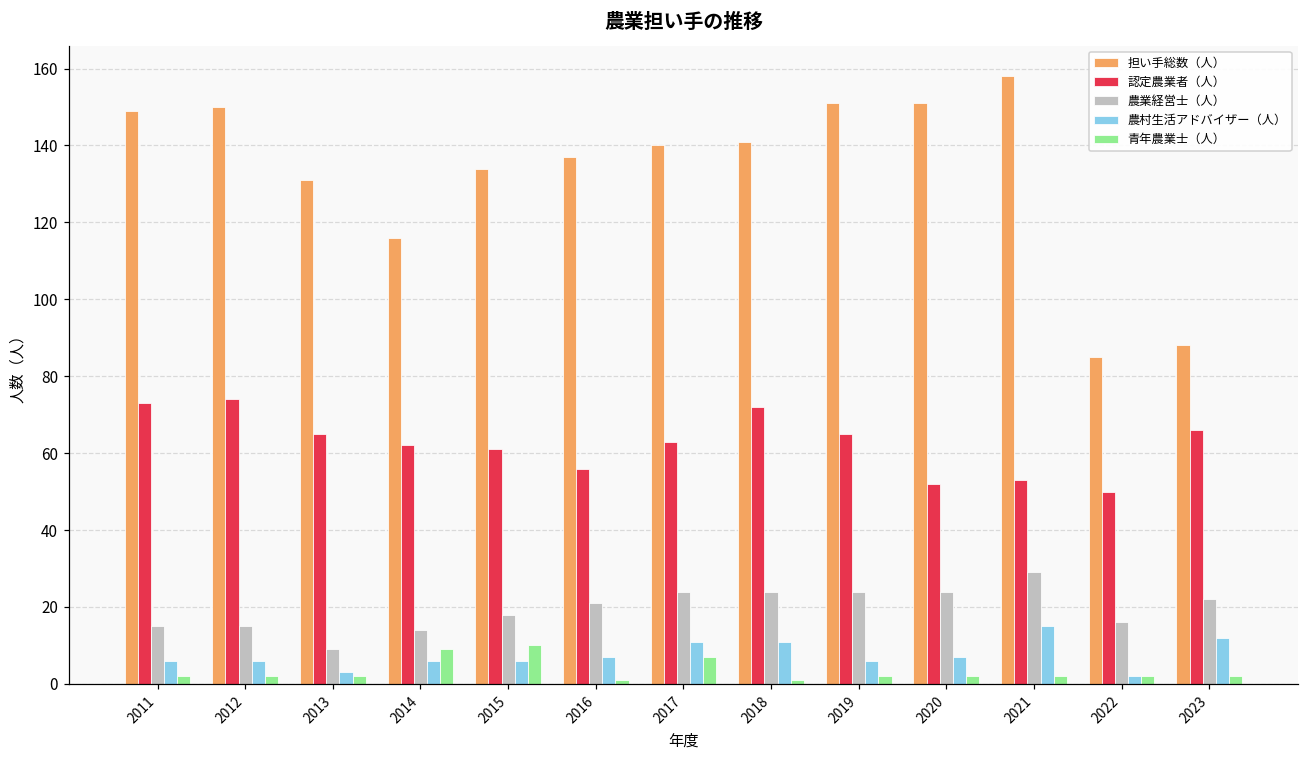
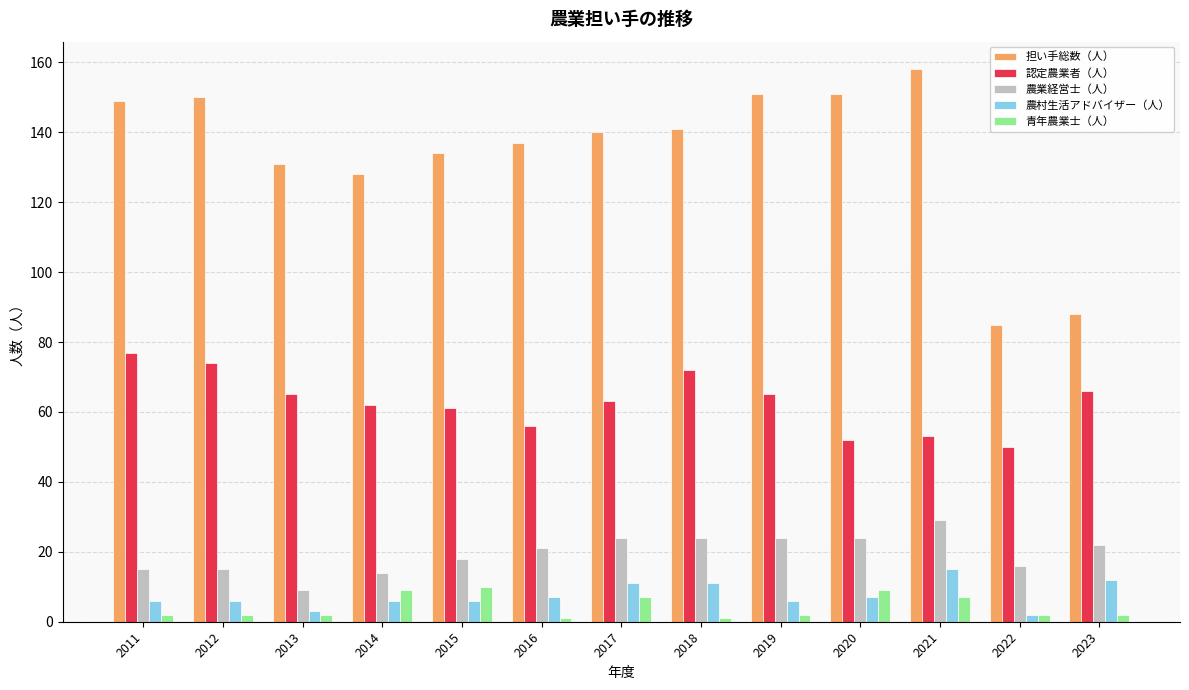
認定農業者（人）, 2011: 73 -> 77
担い手総数（人）, 2014: 116 -> 128
青年農業士（人）, 2020: 2 -> 9
青年農業士（人）, 2021: 2 -> 7
